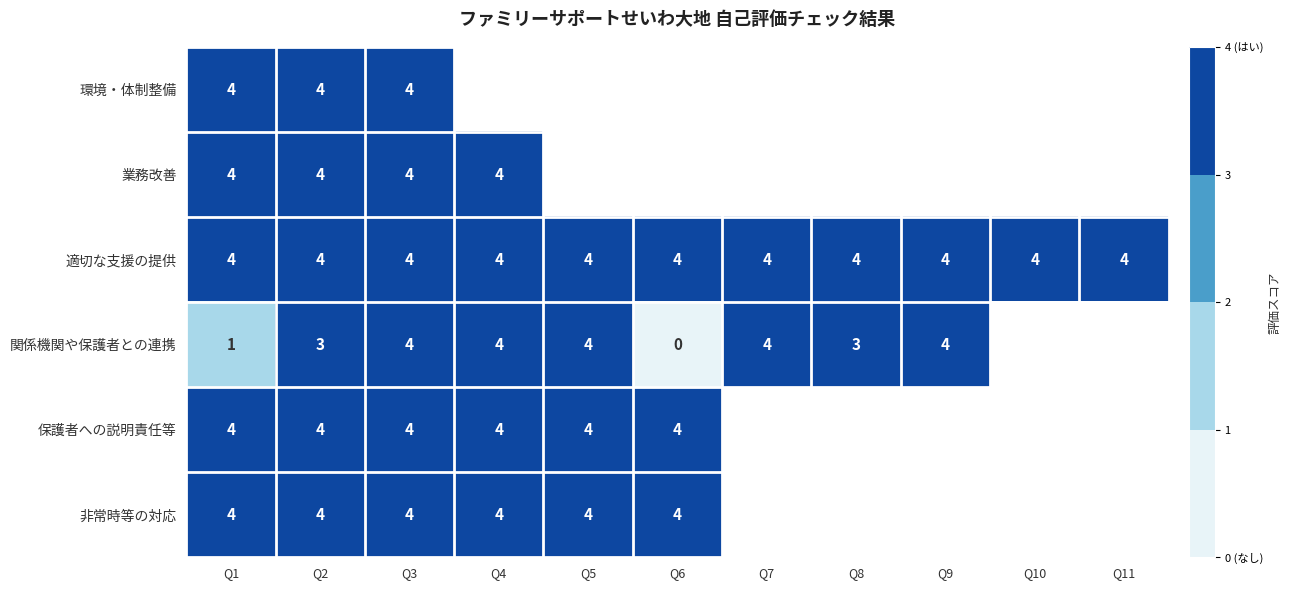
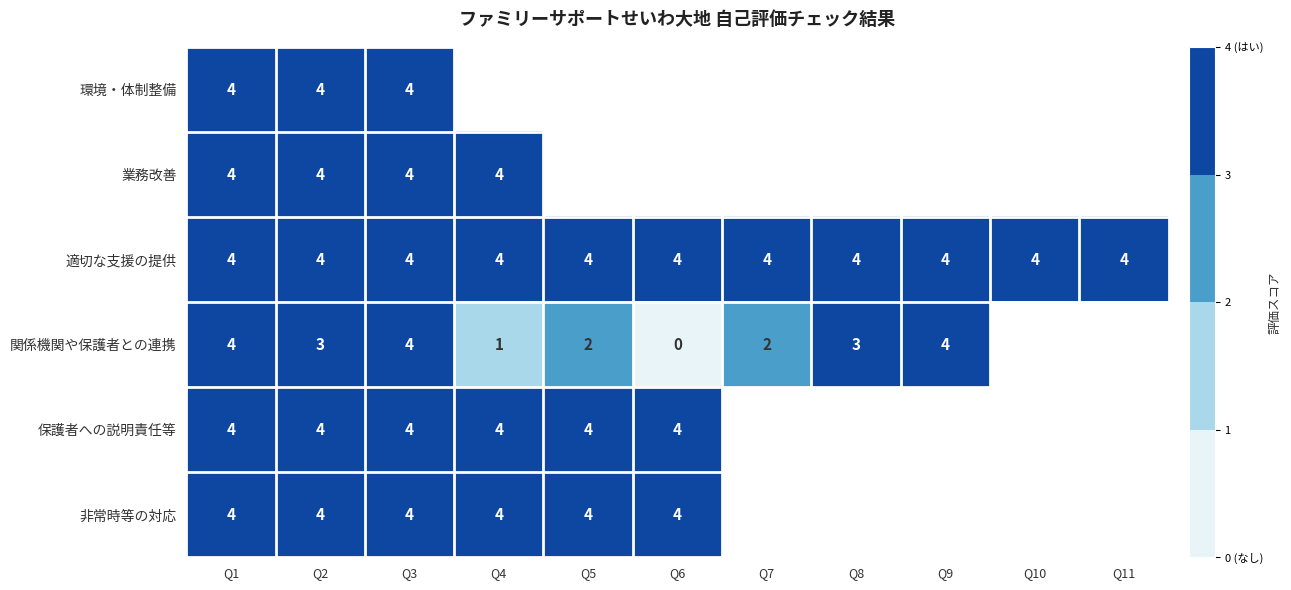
関係機関や保護者との連携, Q1: 1 -> 4
関係機関や保護者との連携, Q4: 4 -> 1
関係機関や保護者との連携, Q5: 4 -> 2
関係機関や保護者との連携, Q7: 4 -> 2
